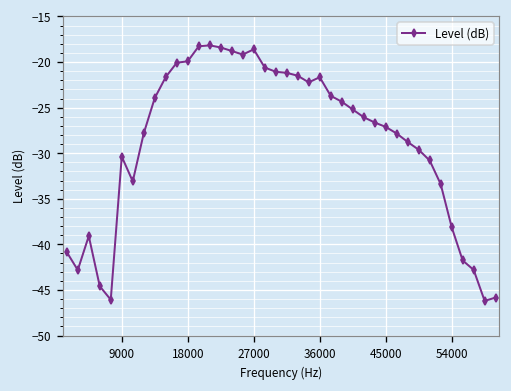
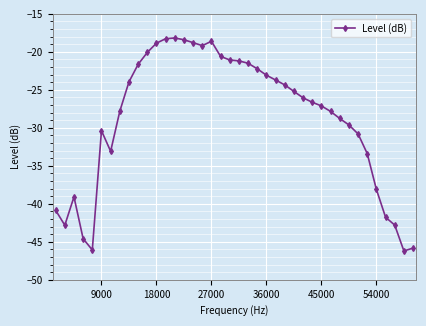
18000: -20 -> -19
36000: -22 -> -23
